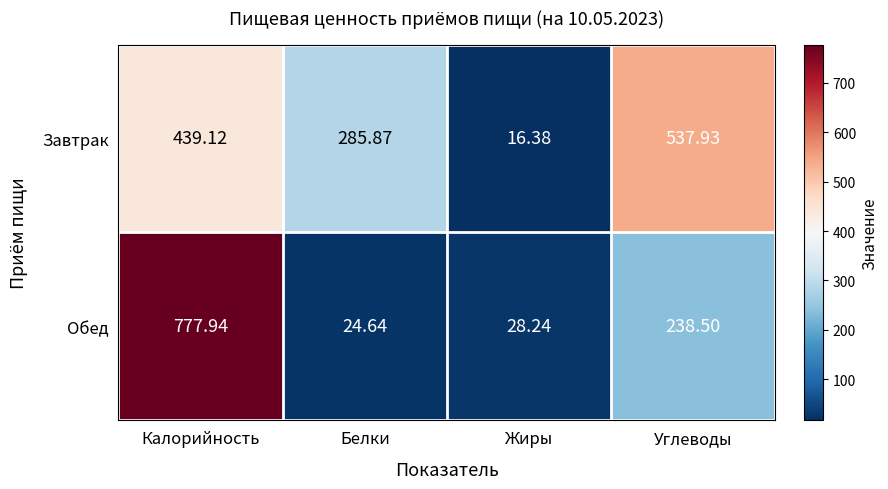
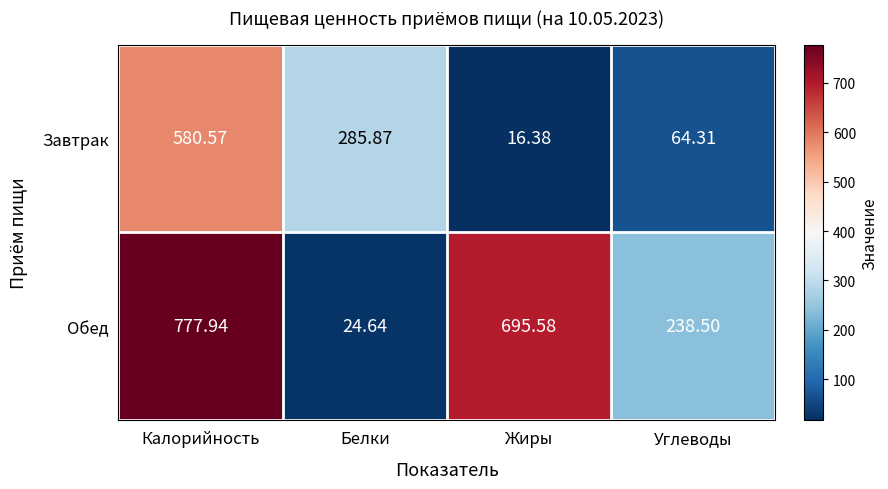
Завтрак, Калорийность: 439.12 -> 580.57
Завтрак, Углеводы: 537.93 -> 64.31
Обед, Жиры: 28.24 -> 695.58
